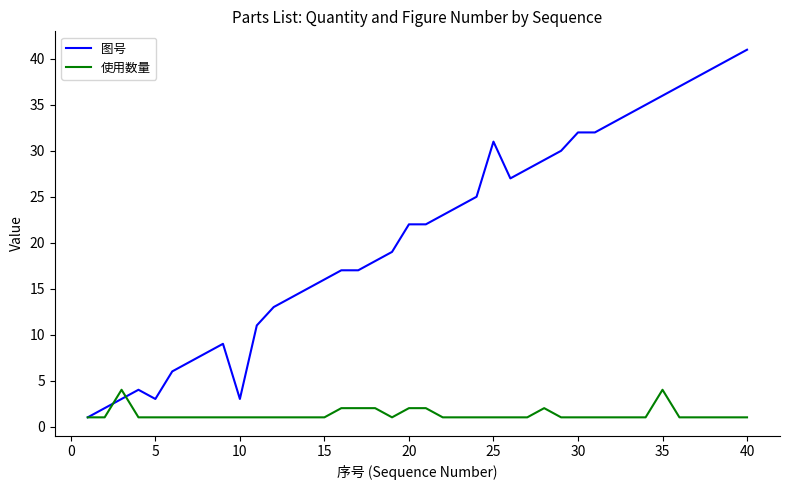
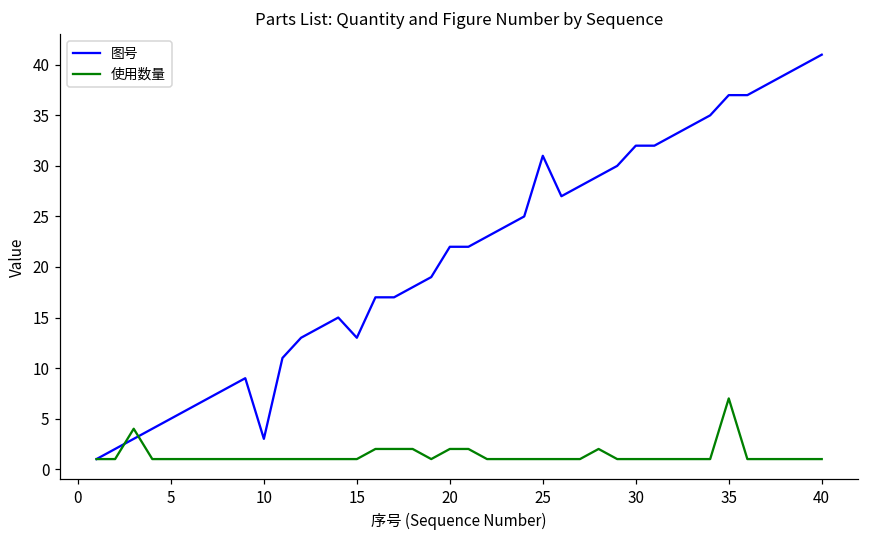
图号, 5: 3 -> 5
图号, 15: 16 -> 13
图号, 35: 36 -> 37
使用数量, 35: 4 -> 7
